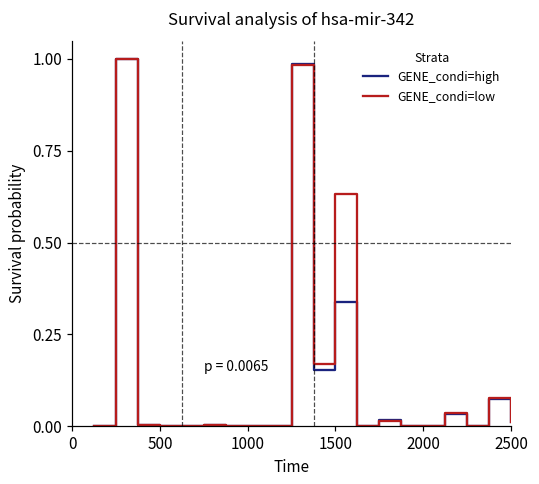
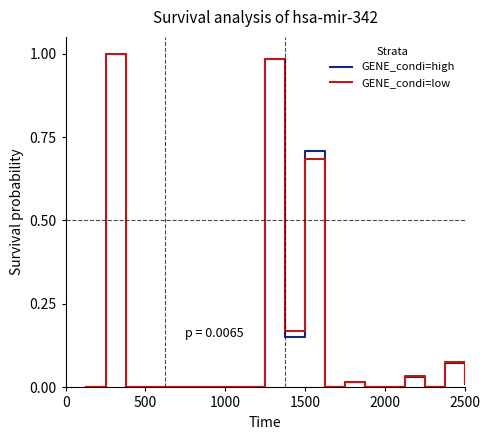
GENE_condi=high, 1500: 0.34 -> 0.71
GENE_condi=low, 1500: 0.63 -> 0.69
